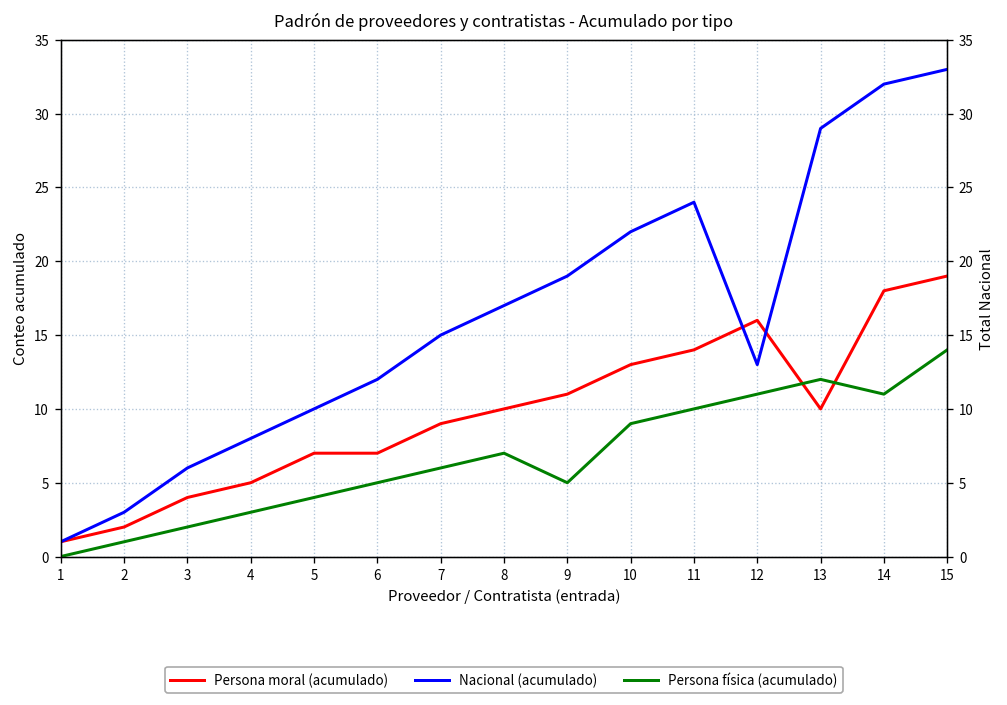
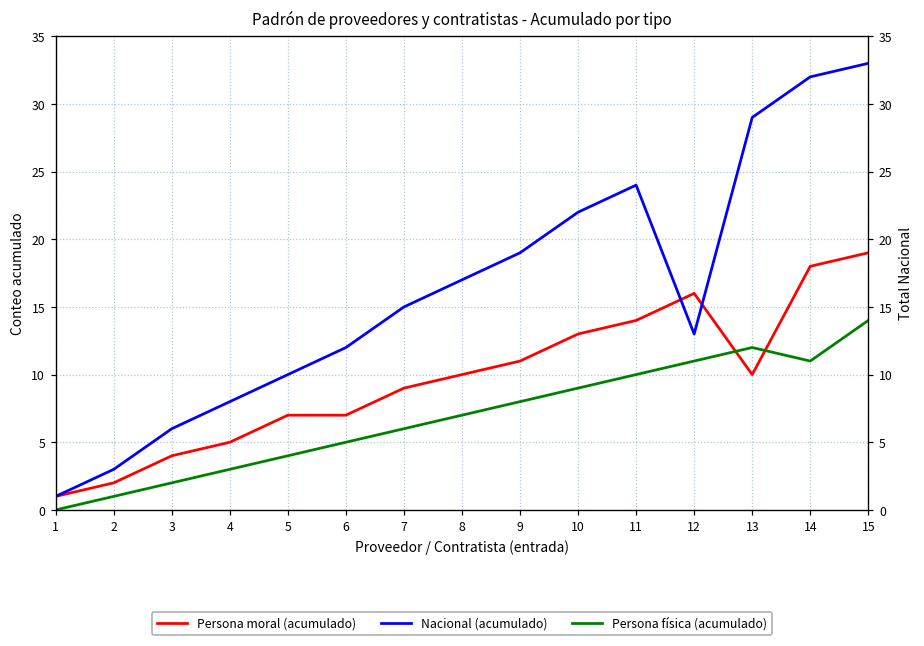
Persona física (acumulado), 9: 5 -> 8
